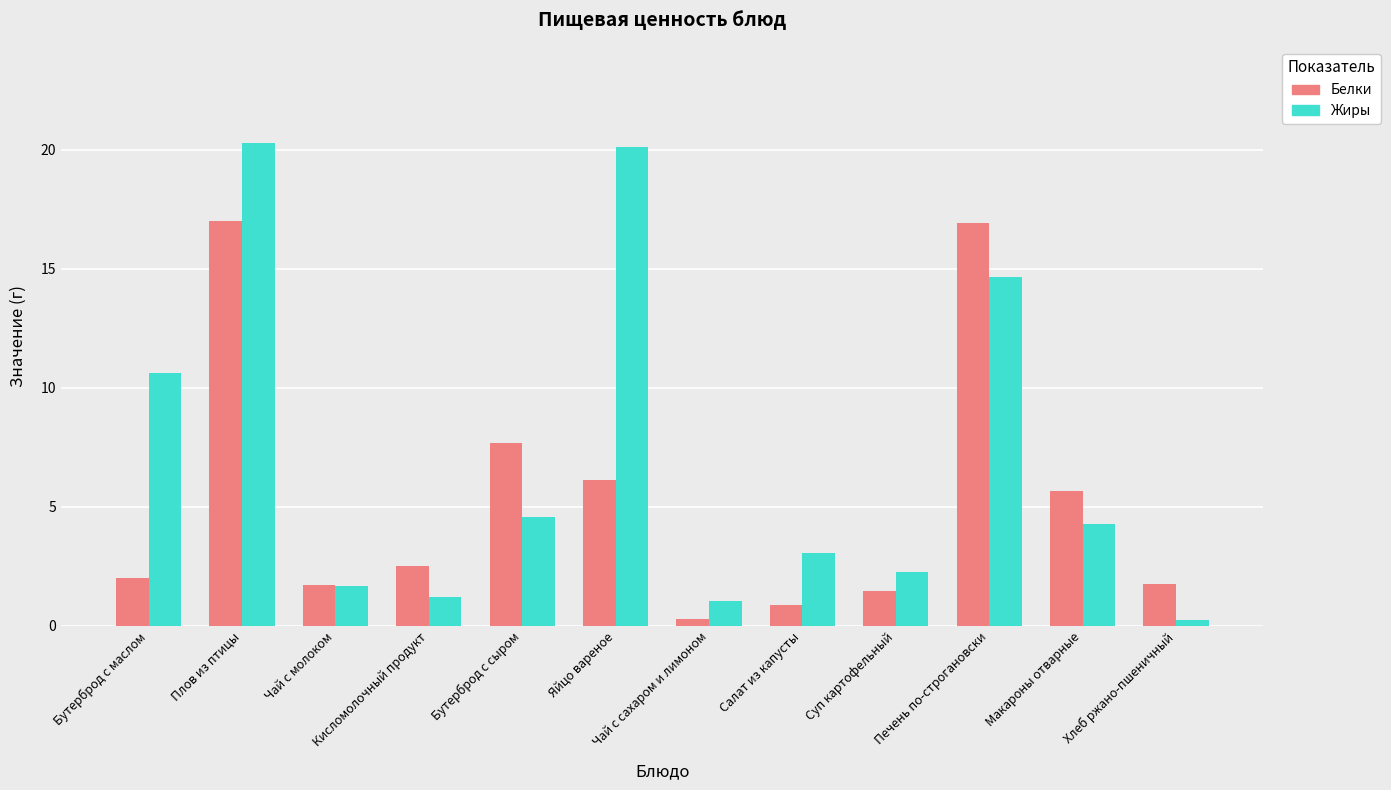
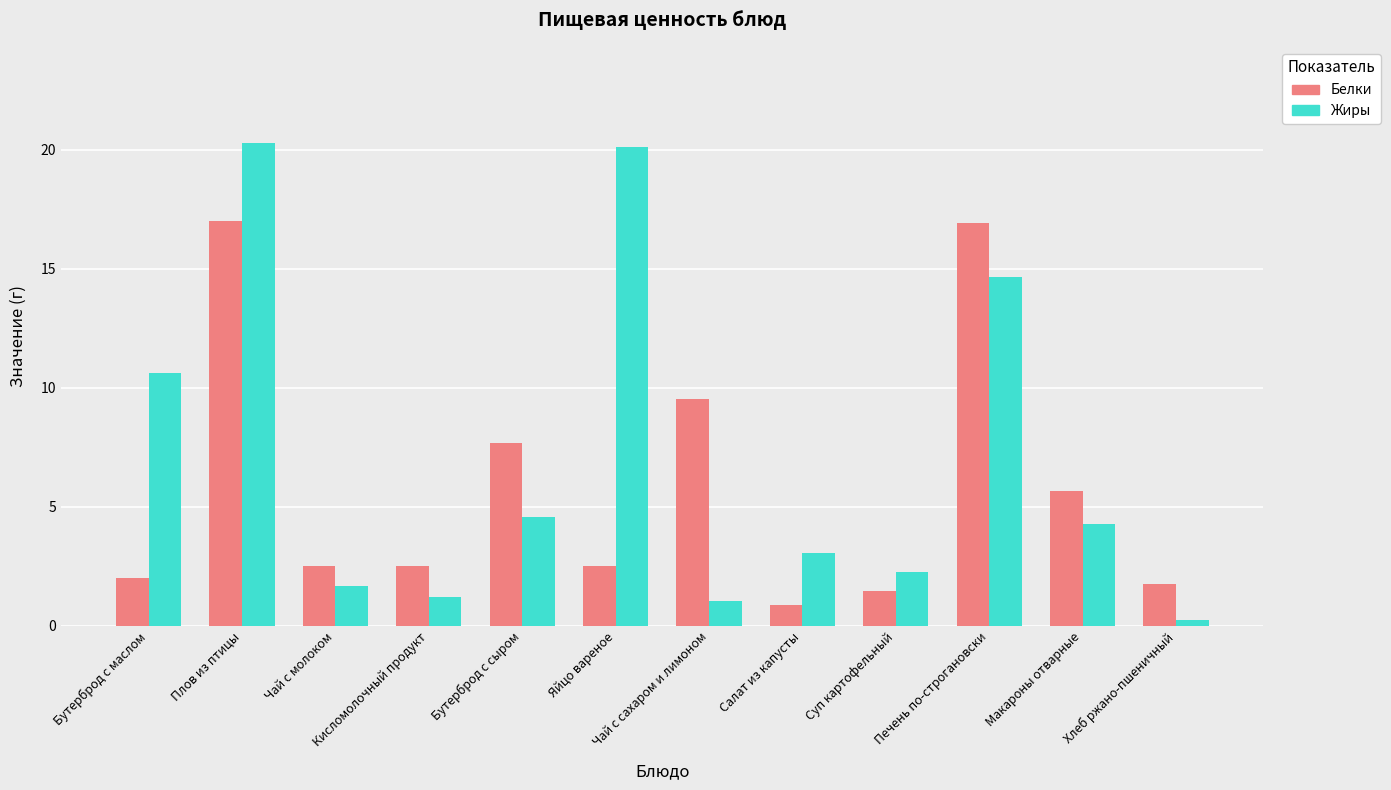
Белки, Чай с молоком: 1.7 -> 2.5
Белки, Яйцо вареное: 6.1 -> 2.5
Белки, Чай с сахаром и лимоном: 0.3 -> 9.5
